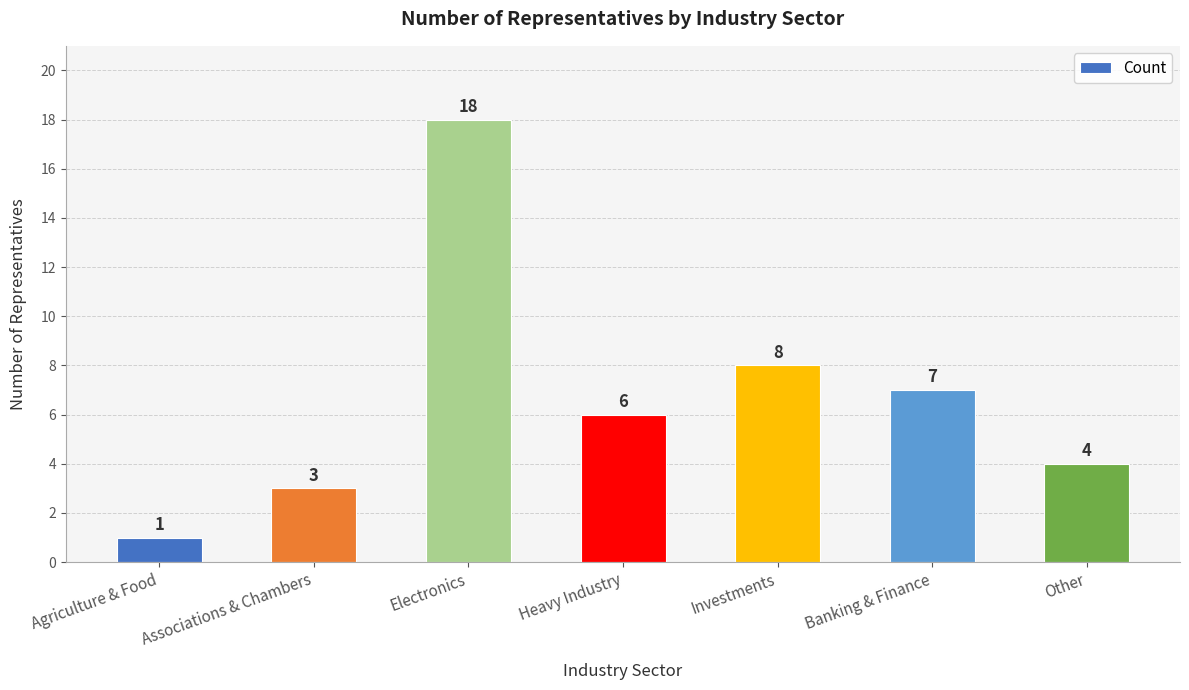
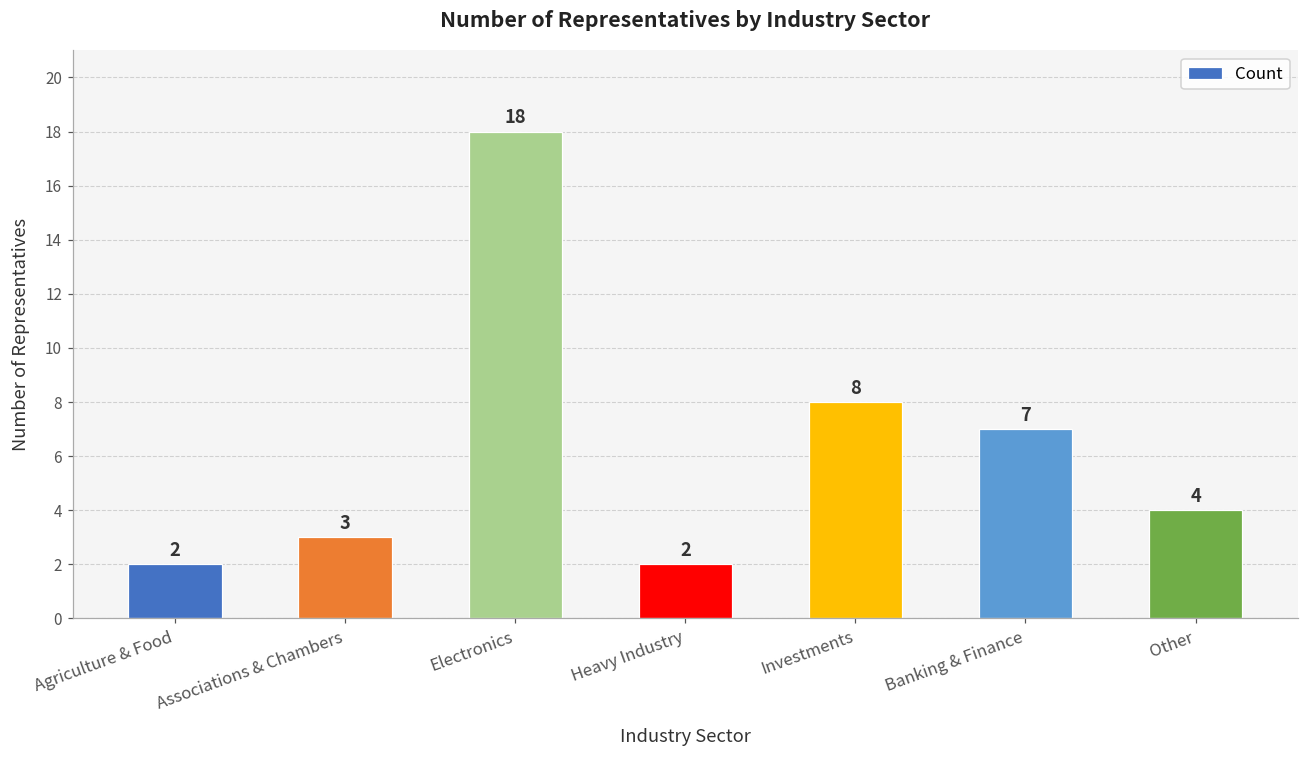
Agriculture & Food: 1 -> 2
Heavy Industry: 6 -> 2
